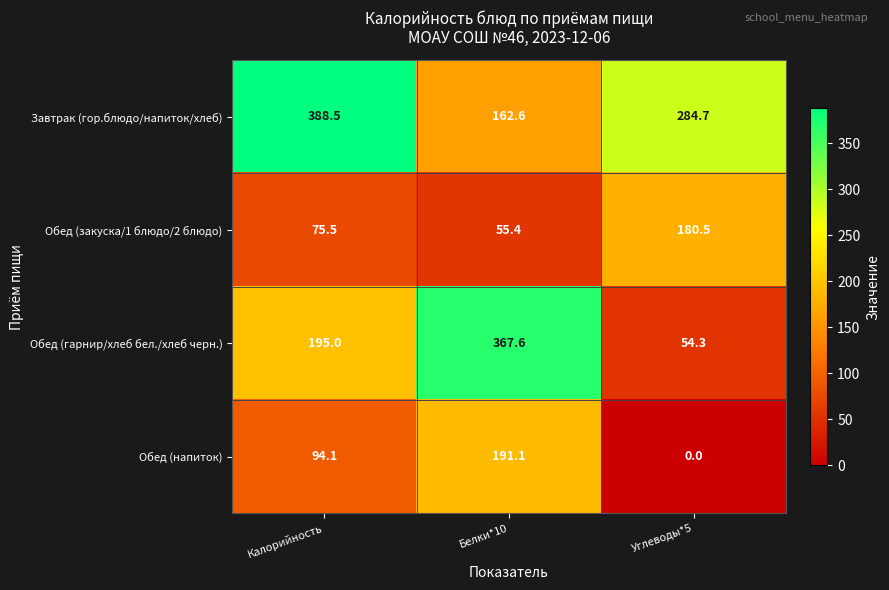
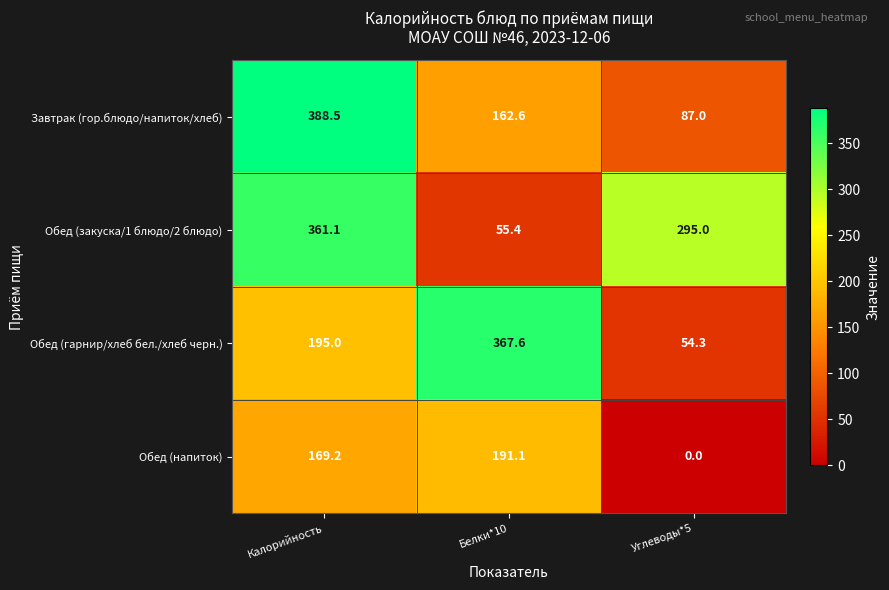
Завтрак (гор.блюдо/напиток/хлеб), Углеводы*5: 284.7 -> 87.0
Обед (закуска/1 блюдо/2 блюдо), Калорийность: 75.5 -> 361.1
Обед (закуска/1 блюдо/2 блюдо), Углеводы*5: 180.5 -> 295.0
Обед (напиток), Калорийность: 94.1 -> 169.2
